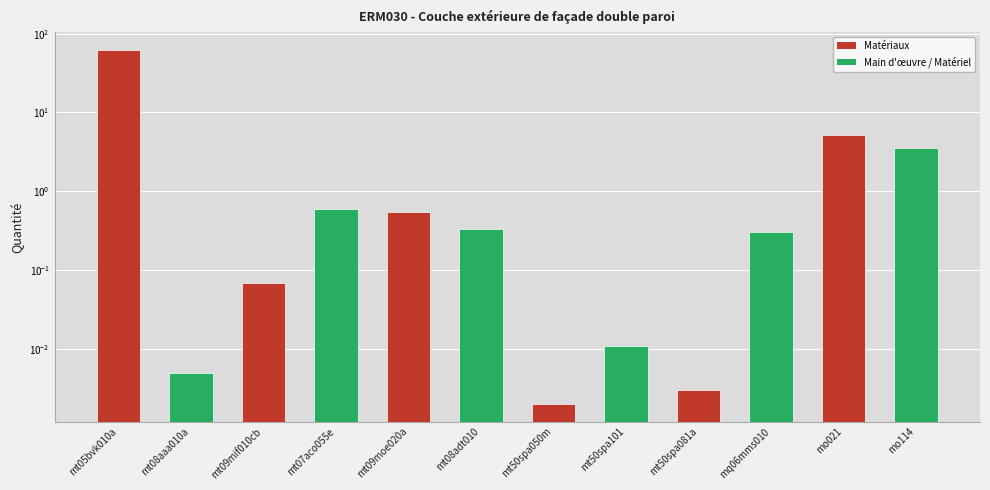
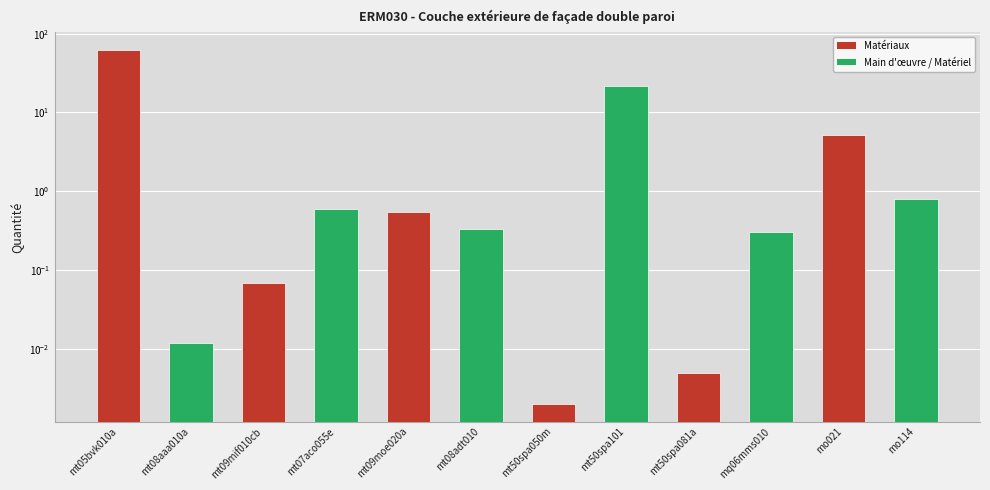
mt08aaa010a: 0.005 -> 0.012
mt50spa101: 0.011 -> 22
mt50spa081a: 0.003 -> 0.005
mo114: 4 -> 0.8
